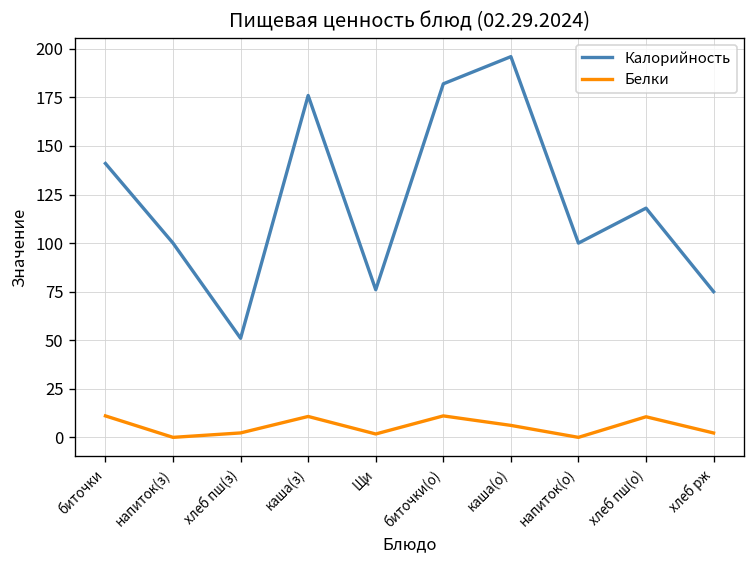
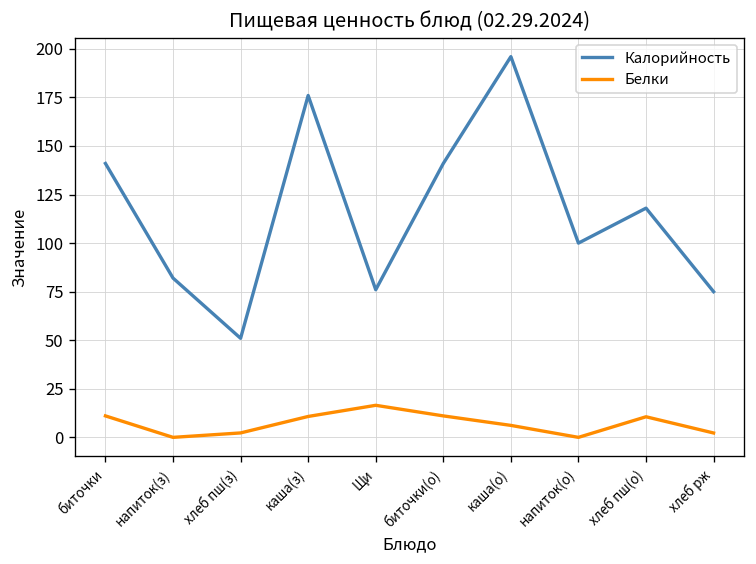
Калорийность, напиток(з): 100 -> 82
Белки, Щи: 2 -> 17
Калорийность, биточки(о): 182 -> 141
